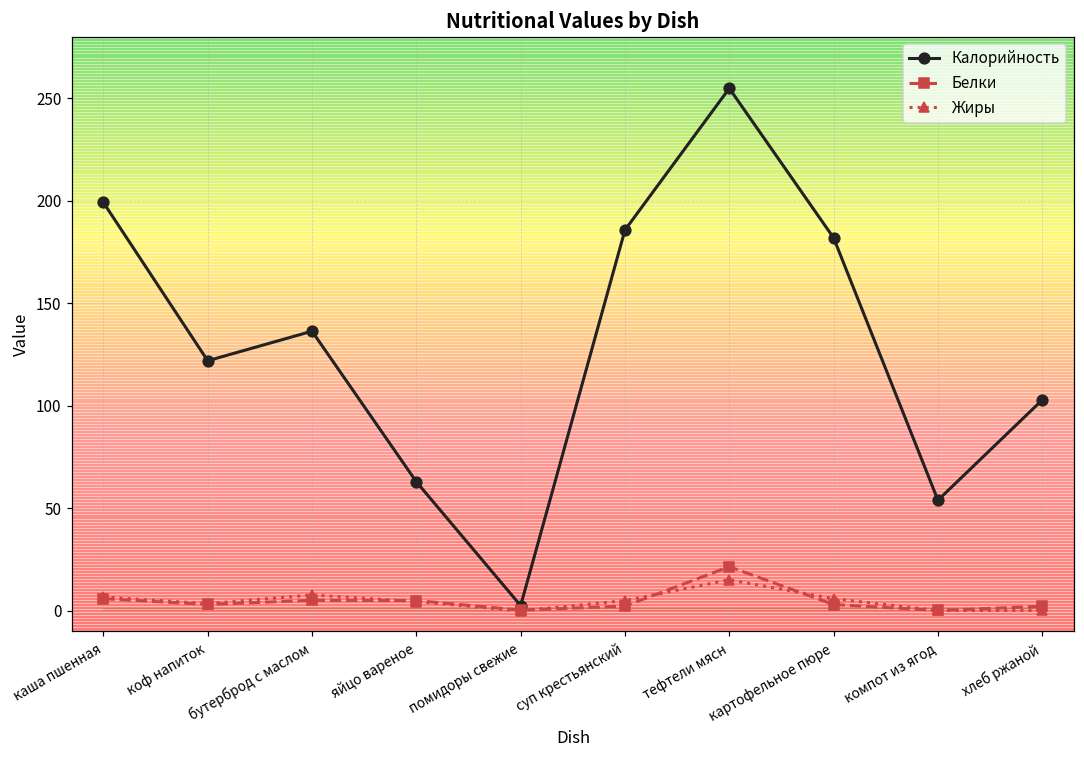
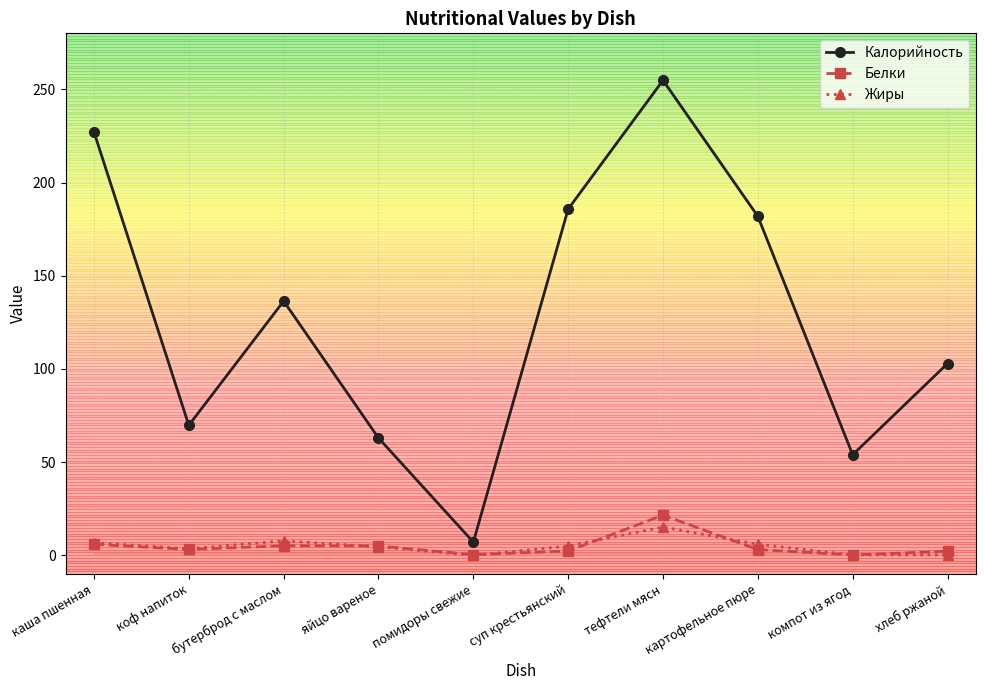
Калорийность, каша пшенная: 199 -> 227
Калорийность, коф напиток: 122 -> 70
Калорийность, помидоры свежие: 3 -> 7
